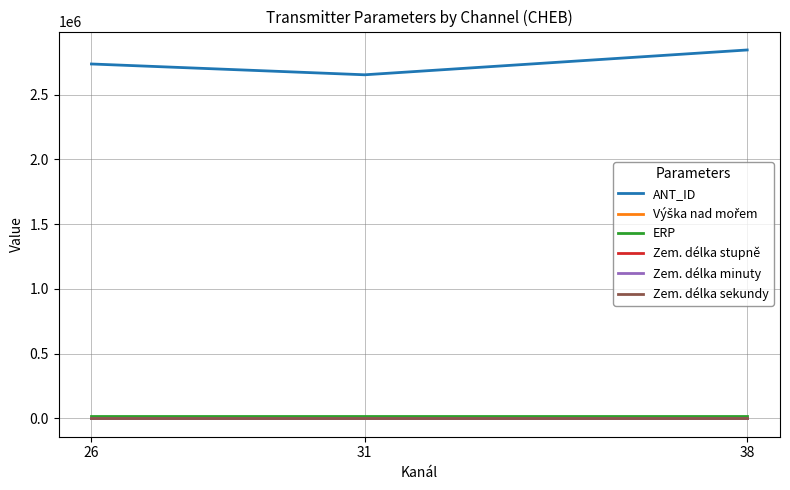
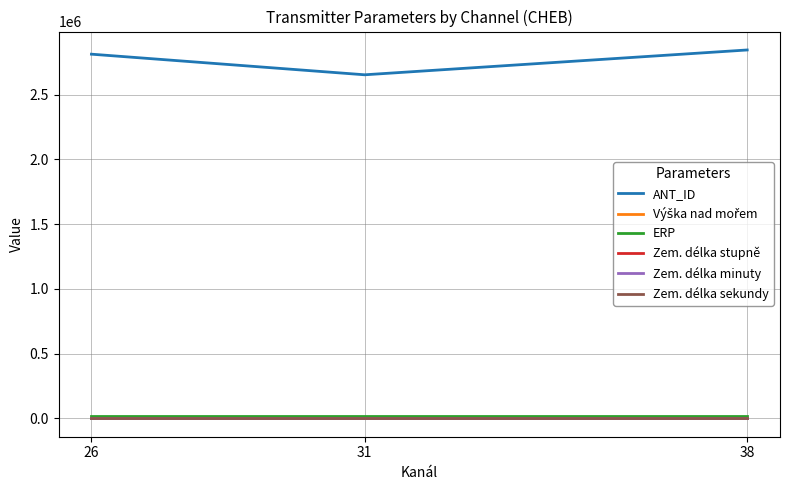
ANT_ID, 26: 2740000 -> 2810000
